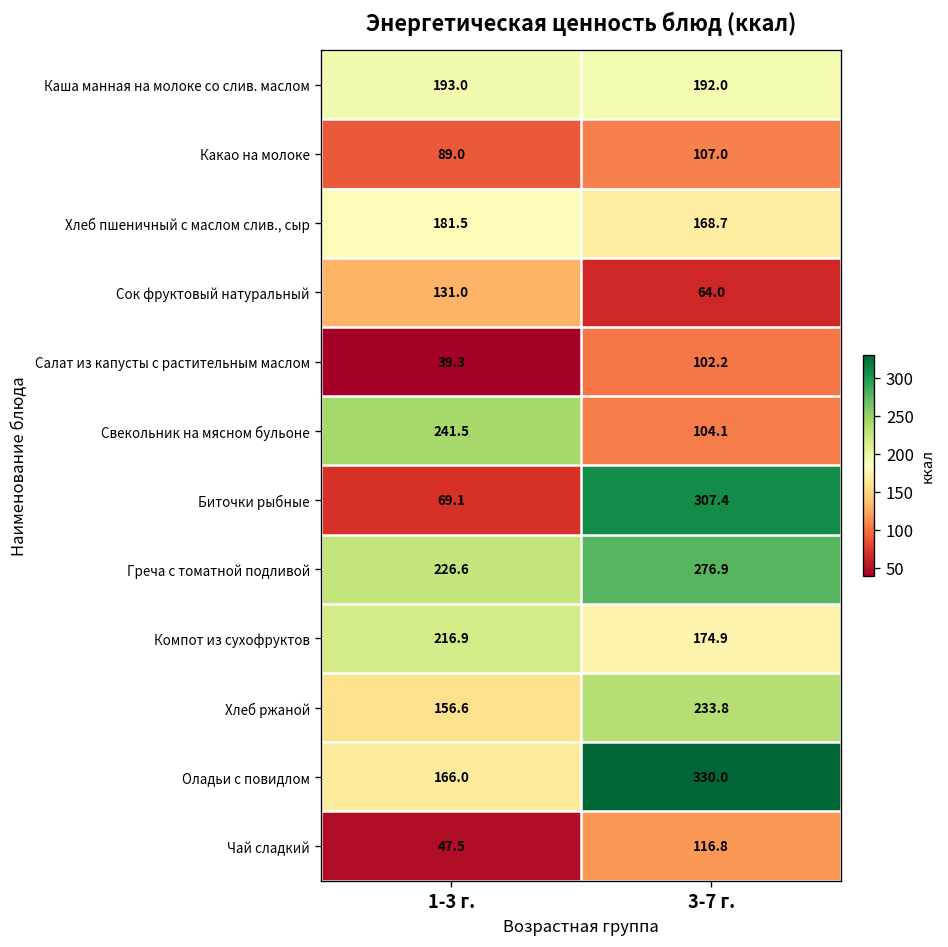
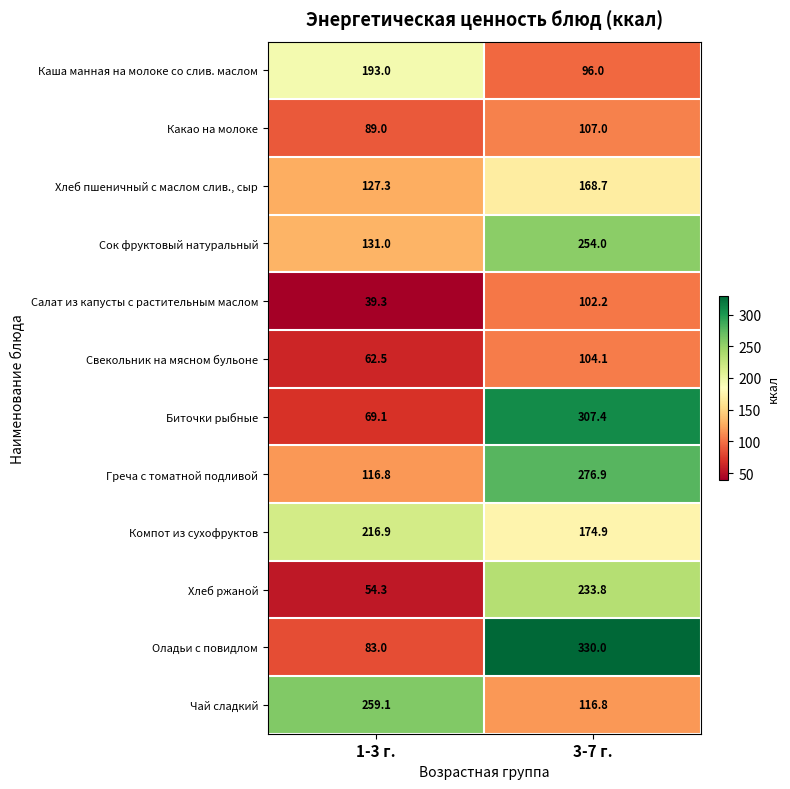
Каша манная на молоке со слив. маслом, 3-7 г.: 192.0 -> 96.0
Хлеб пшеничный с маслом слив., сыр, 1-3 г.: 181.5 -> 127.3
Сок фруктовый натуральный, 3-7 г.: 64.0 -> 254.0
Свекольник на мясном бульоне, 1-3 г.: 241.5 -> 62.5
Греча с томатной подливой, 1-3 г.: 226.6 -> 116.8
Хлеб ржаной, 1-3 г.: 156.6 -> 54.3
Оладьи с повидлом, 1-3 г.: 166.0 -> 83.0
Чай сладкий, 1-3 г.: 47.5 -> 259.1
